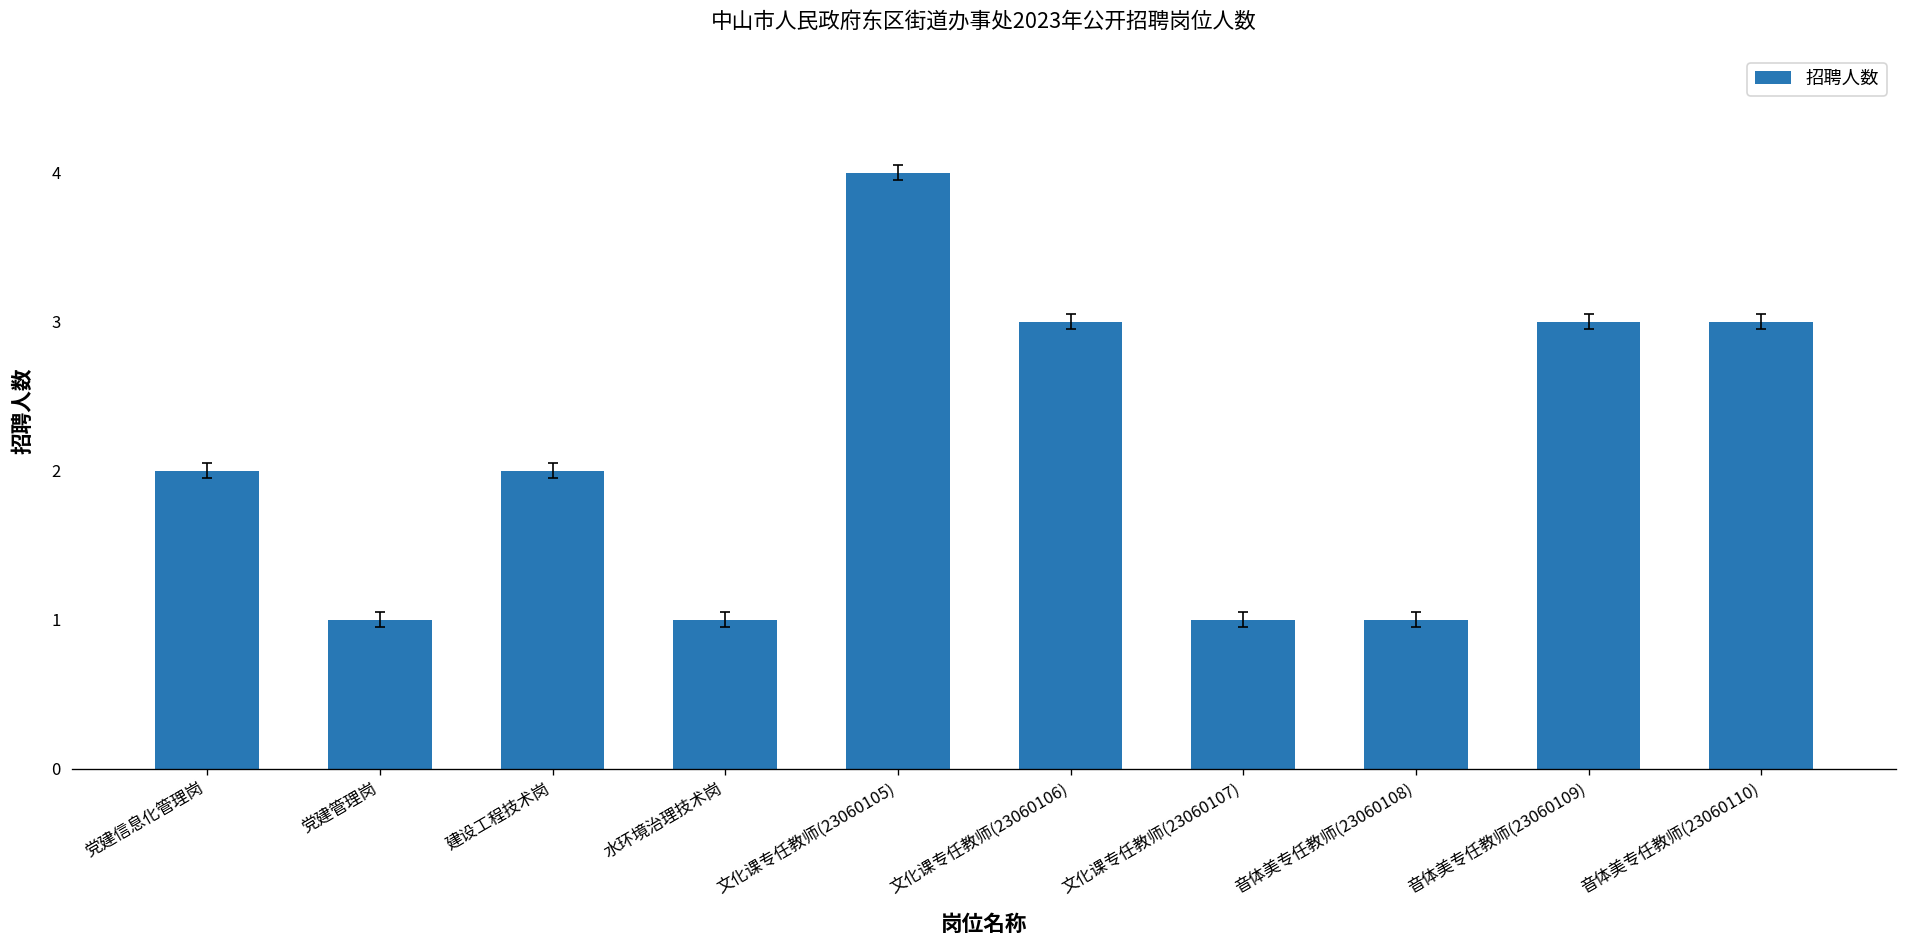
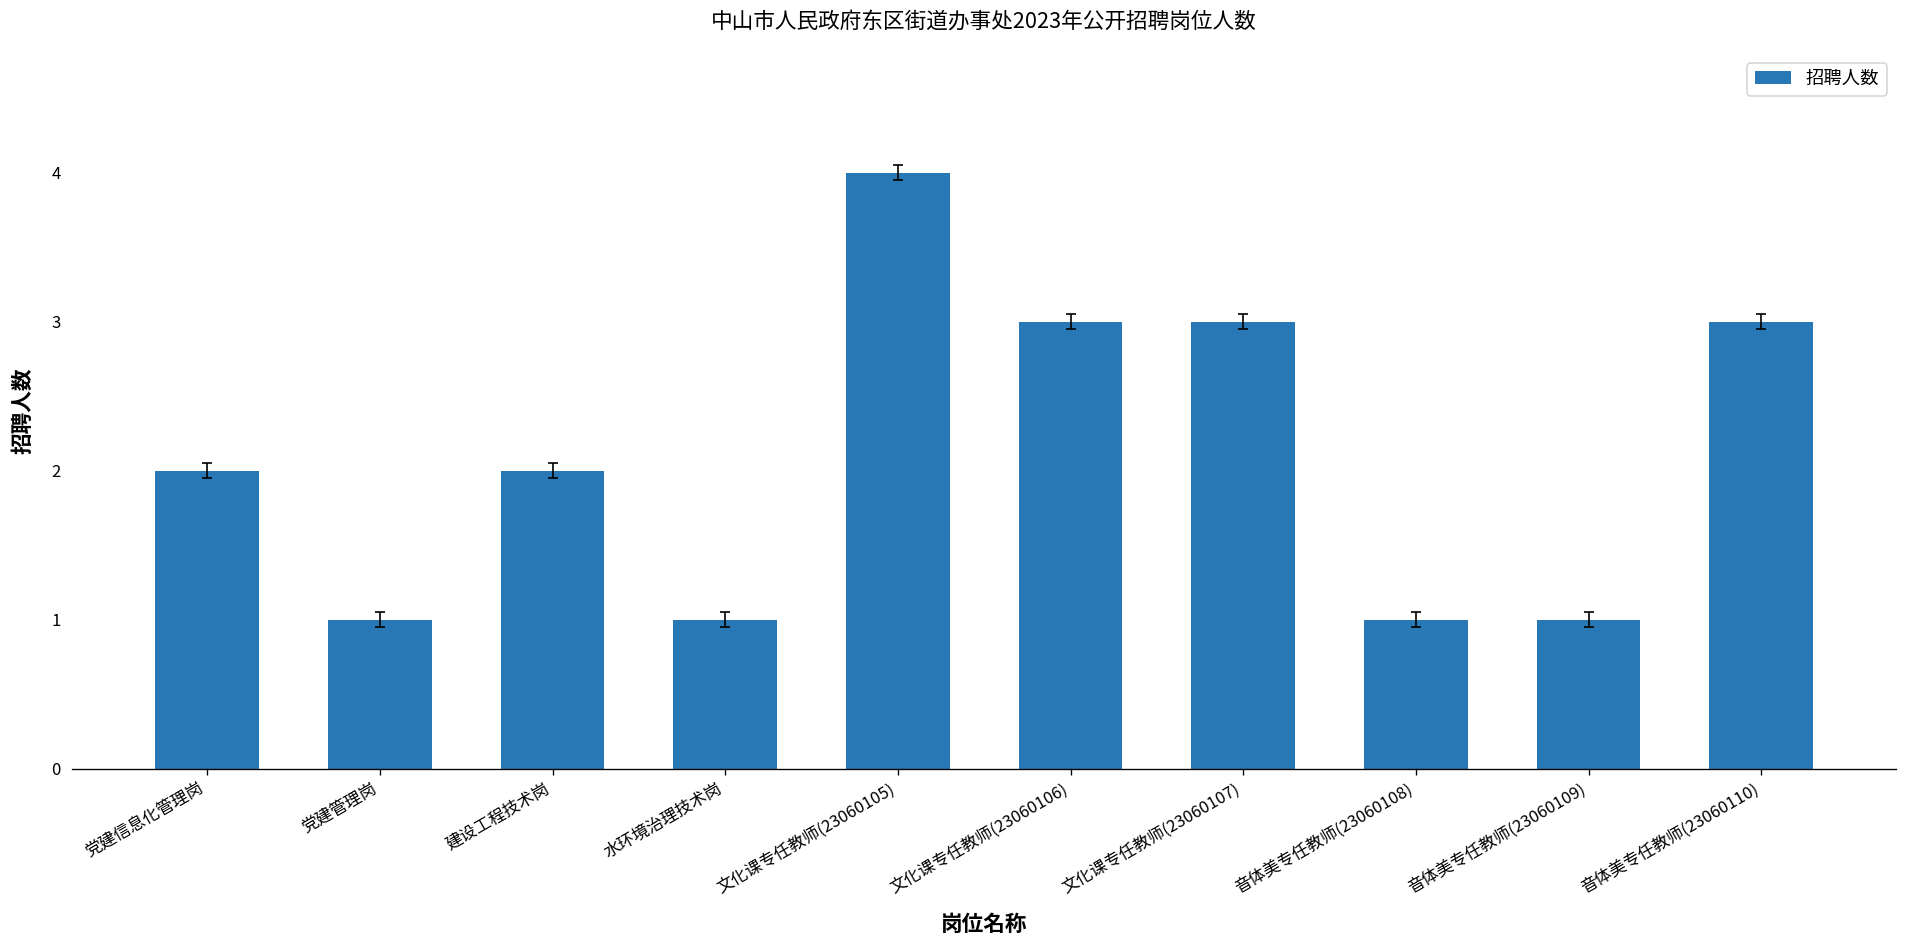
招聘人数, 文化课专任教师(23060107): 1 -> 3
招聘人数, 音体美专任教师(23060109): 3 -> 1
